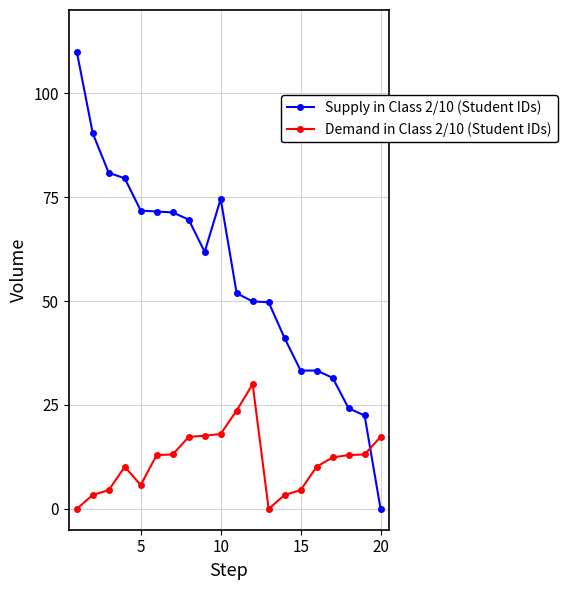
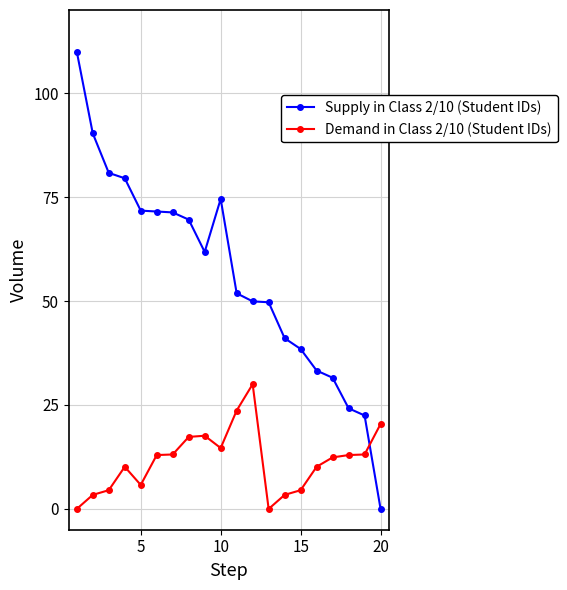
Demand in Class 2/10 (Student IDs), 10: 18 -> 15
Supply in Class 2/10 (Student IDs), 15: 33 -> 38
Demand in Class 2/10 (Student IDs), 20: 17 -> 20
